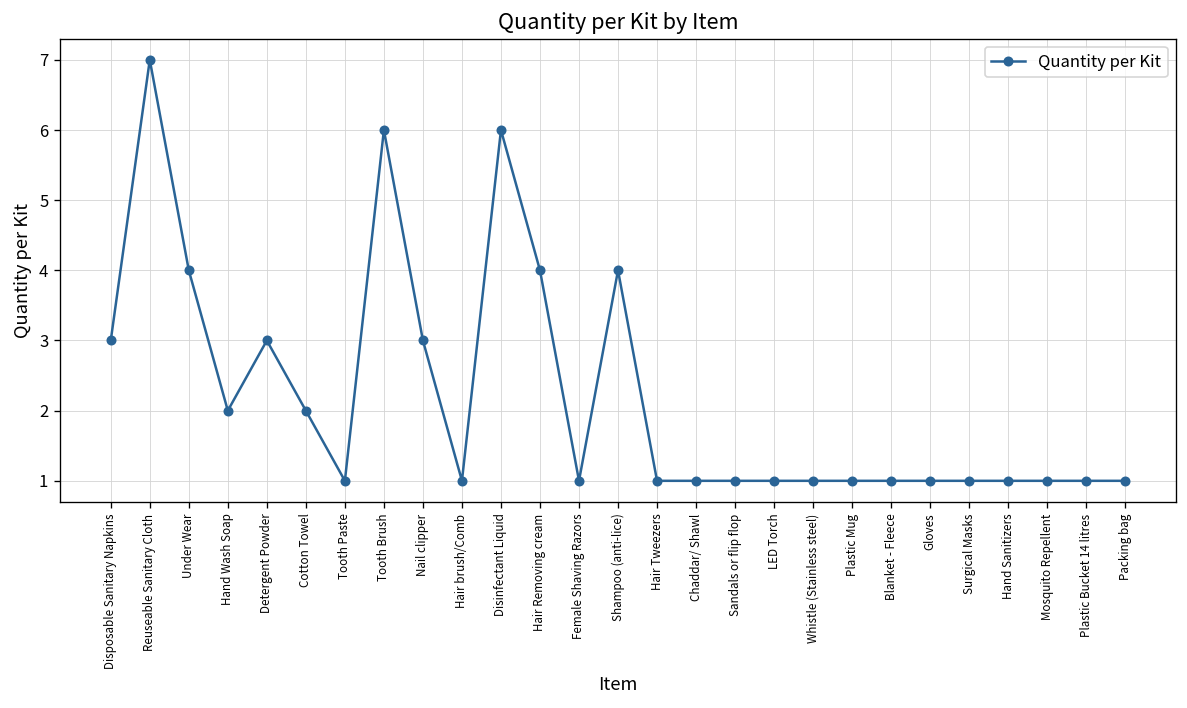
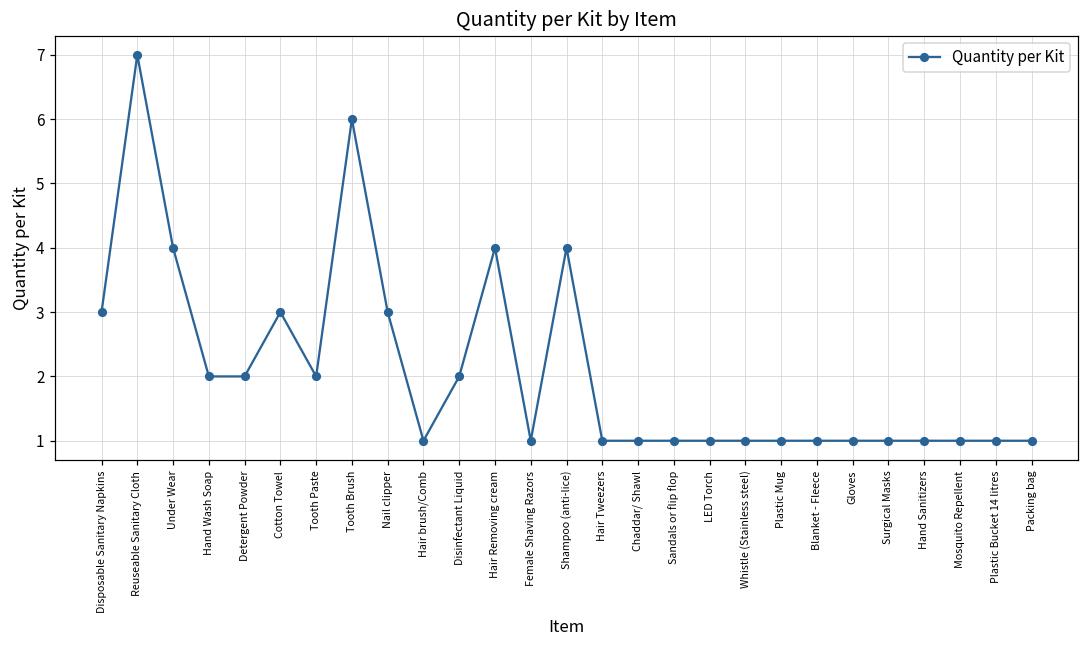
Detergent Powder: 3 -> 2
Cotton Towel: 2 -> 3
Tooth Paste: 1 -> 2
Disinfectant Liquid: 6 -> 2
